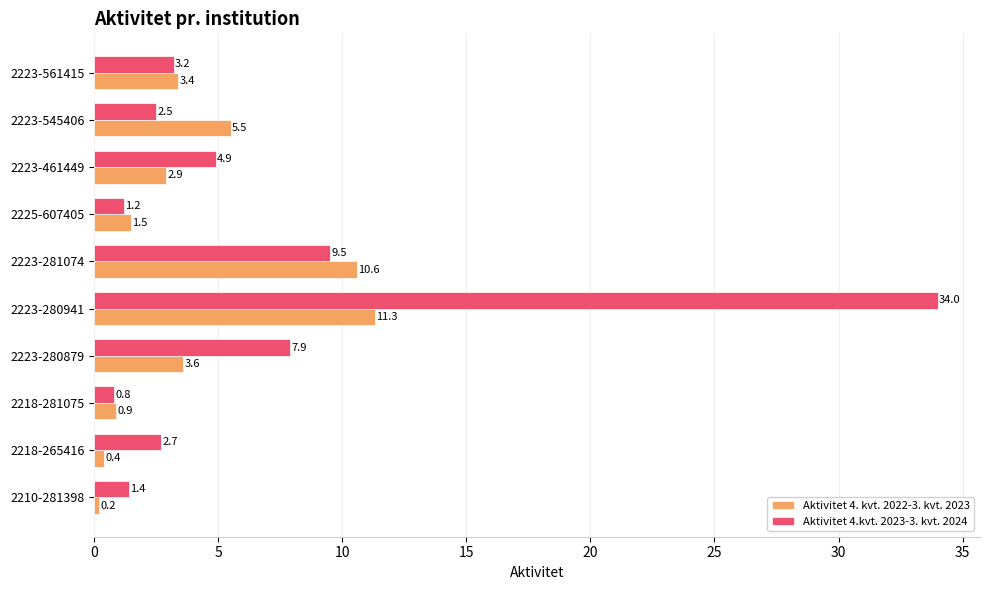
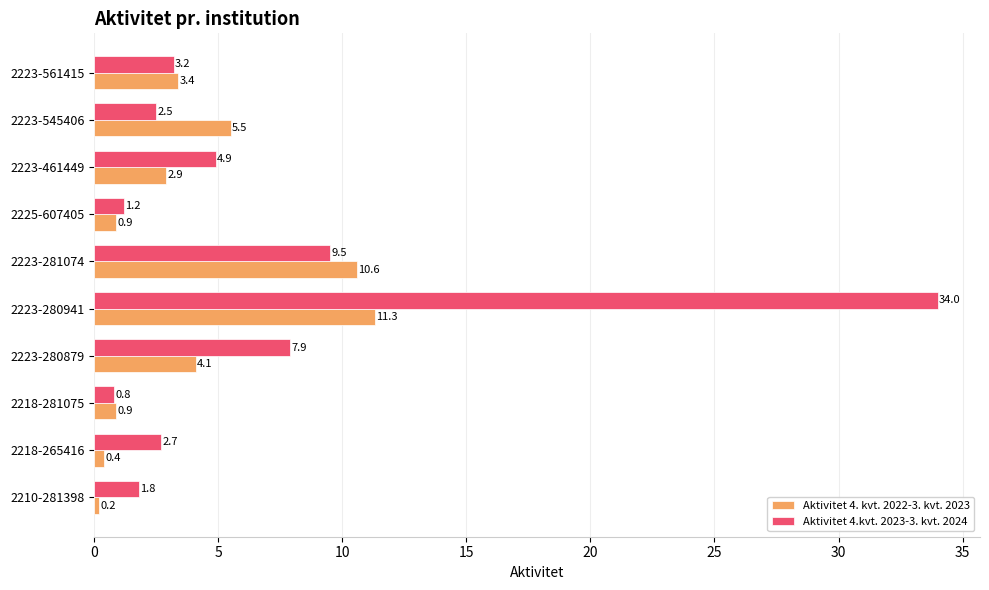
Aktivitet 4. kvt. 2022-3. kvt. 2023, 2225-607405: 1.5 -> 0.9
Aktivitet 4. kvt. 2022-3. kvt. 2023, 2223-280879: 3.6 -> 4.1
Aktivitet 4.kvt. 2023-3. kvt. 2024, 2210-281398: 1.4 -> 1.8
